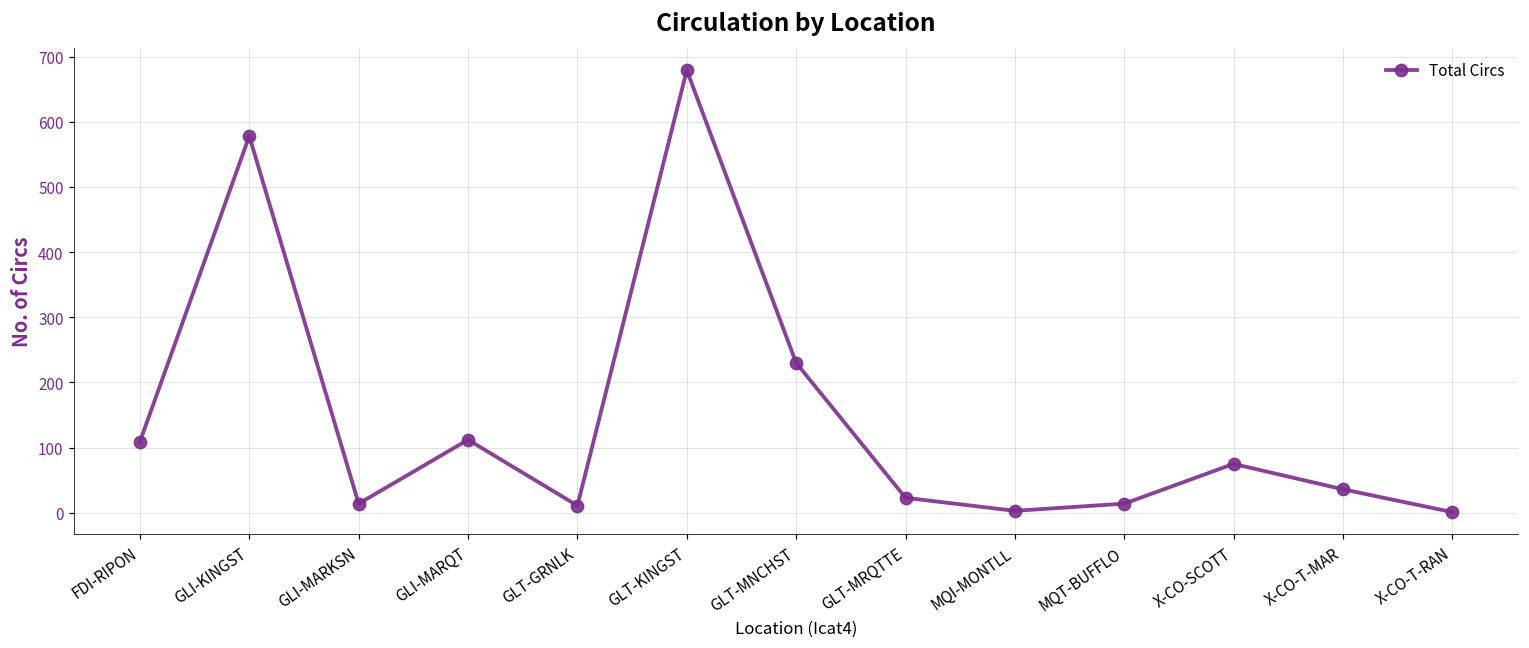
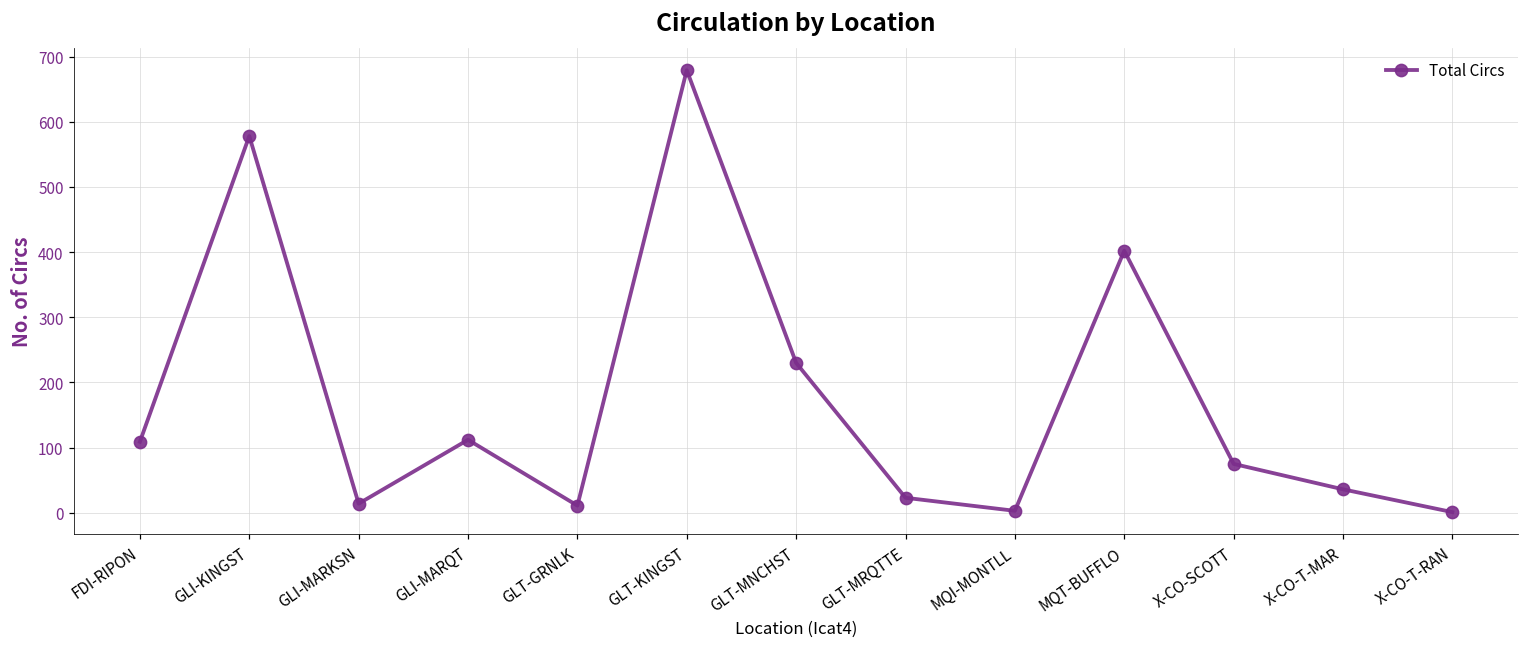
MQT-BUFFLO: 10 -> 400
